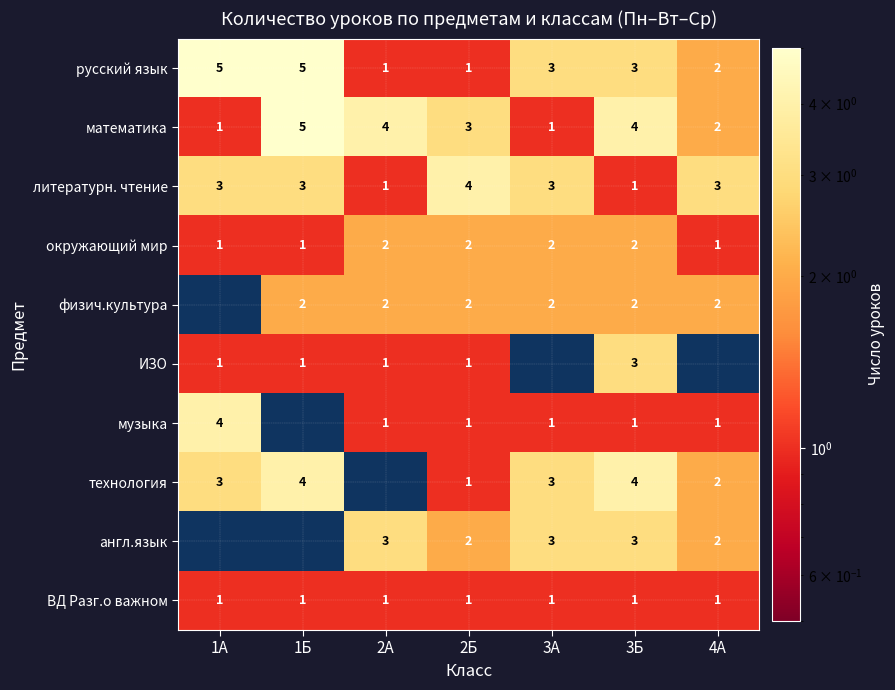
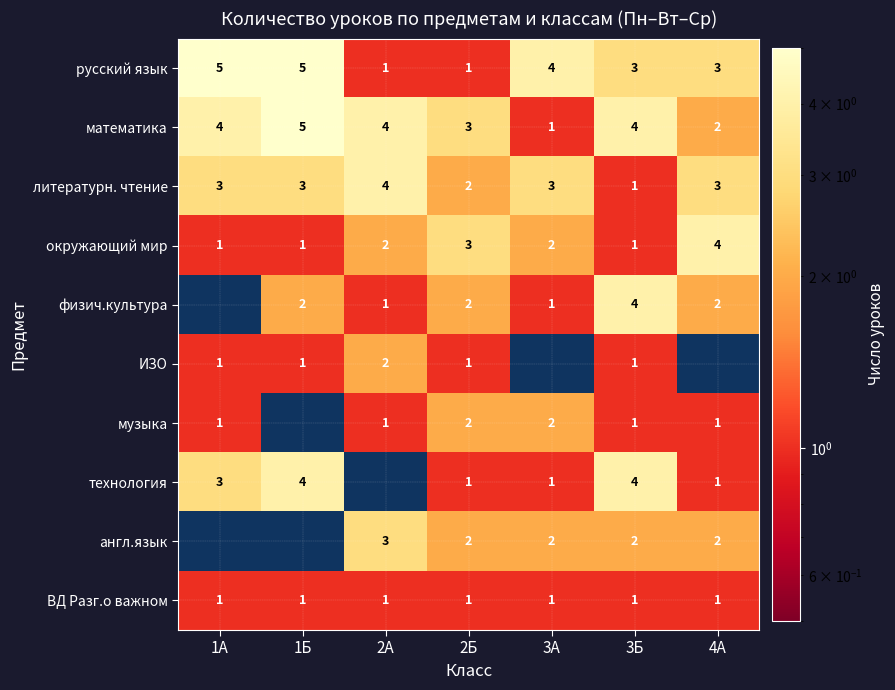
русский язык, 3А: 3 -> 4
русский язык, 4А: 2 -> 3
математика, 1А: 1 -> 4
литературн. чтение, 2А: 1 -> 4
литературн. чтение, 2Б: 4 -> 2
окружающий мир, 2Б: 2 -> 3
окружающий мир, 3Б: 2 -> 1
окружающий мир, 4А: 1 -> 4
физич.культура, 2А: 2 -> 1
физич.культура, 3А: 2 -> 1
физич.культура, 3Б: 2 -> 4
ИЗО, 2А: 1 -> 2
ИЗО, 3Б: 3 -> 1
музыка, 1А: 4 -> 1
музыка, 2Б: 1 -> 2
музыка, 3А: 1 -> 2
технология, 3А: 3 -> 1
технология, 4А: 2 -> 1
англ.язык, 3А: 3 -> 2
англ.язык, 3Б: 3 -> 2
